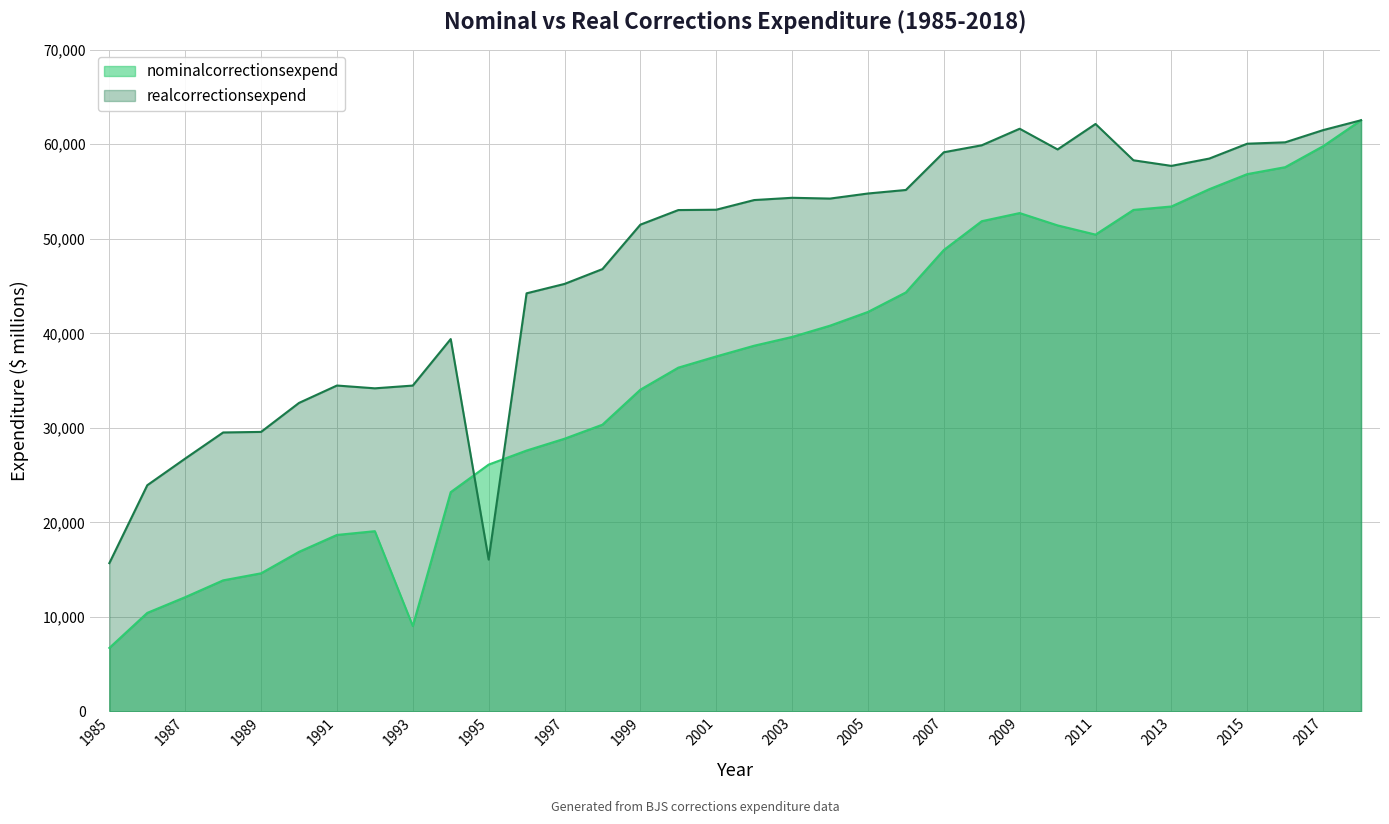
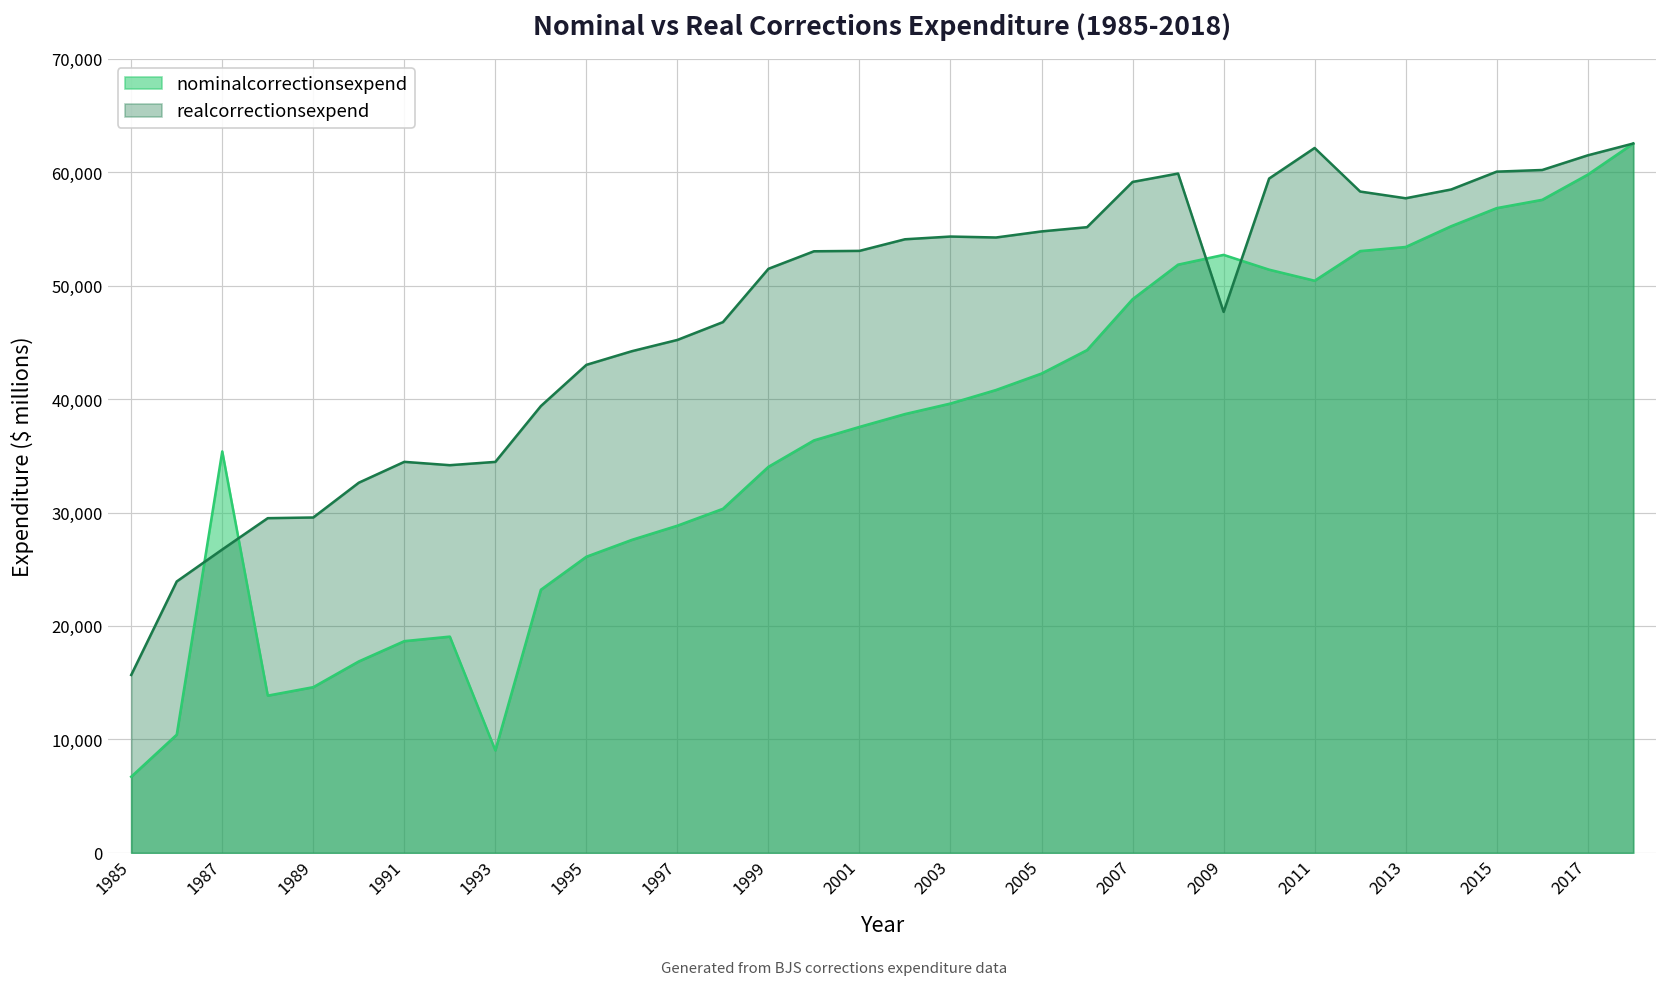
nominalcorrectionsexpend, 1987: 12,000 -> 35,000
realcorrectionsexpend, 1995: 16,000 -> 43,000
realcorrectionsexpend, 2009: 62,000 -> 48,000
